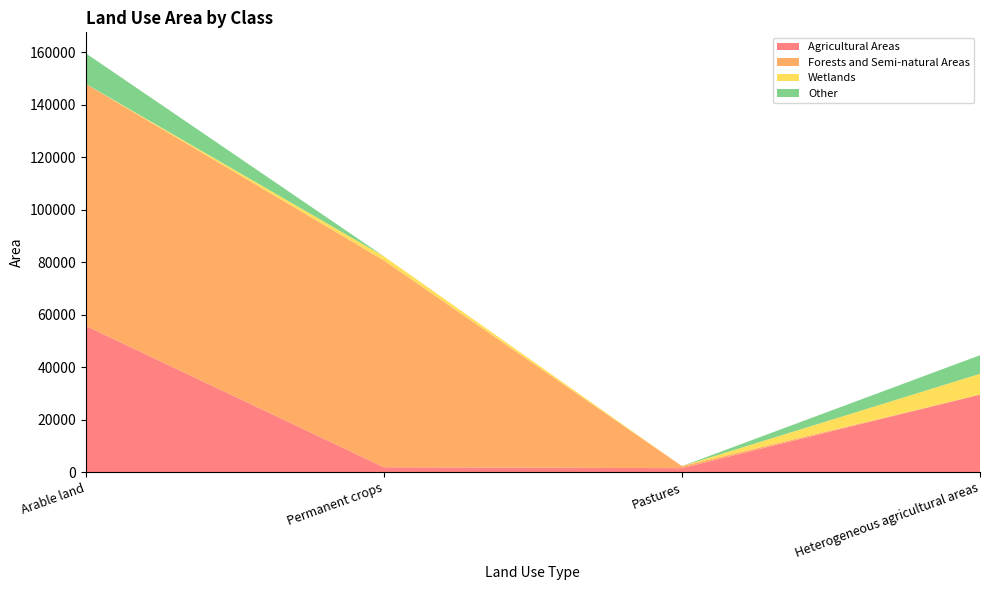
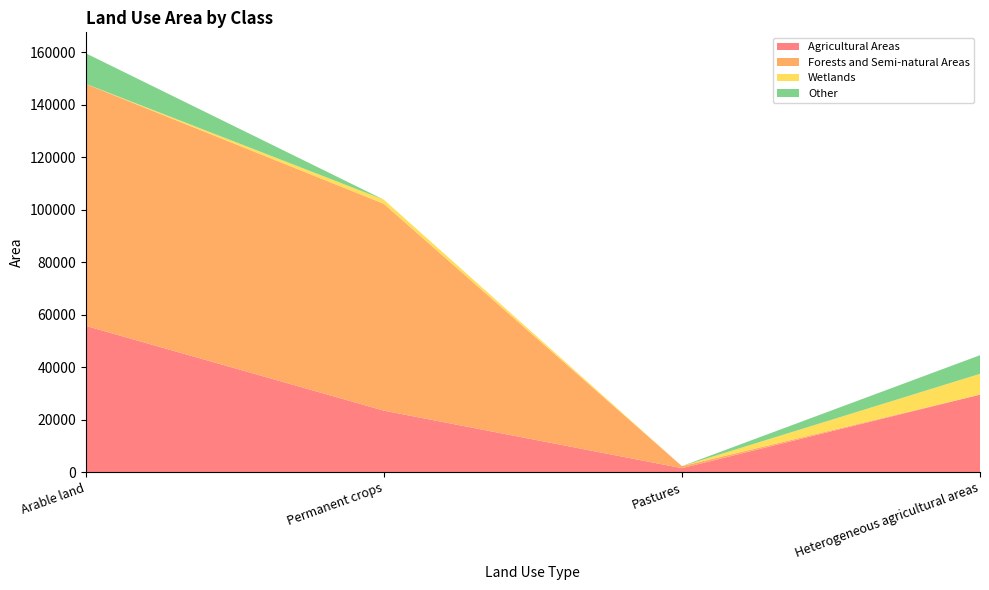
Agricultural Areas, Permanent crops: 2000 -> 23000
